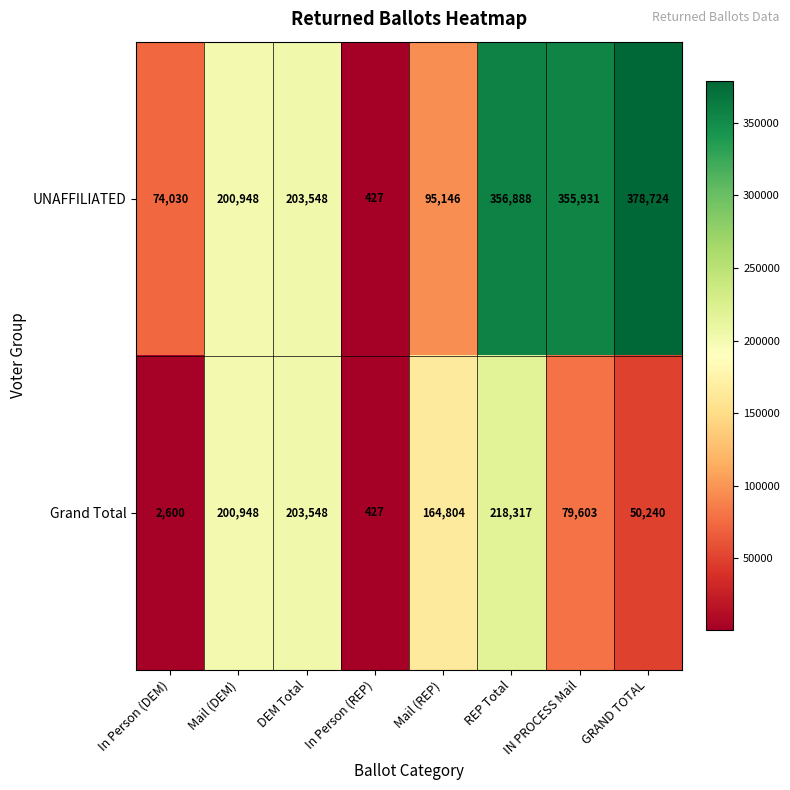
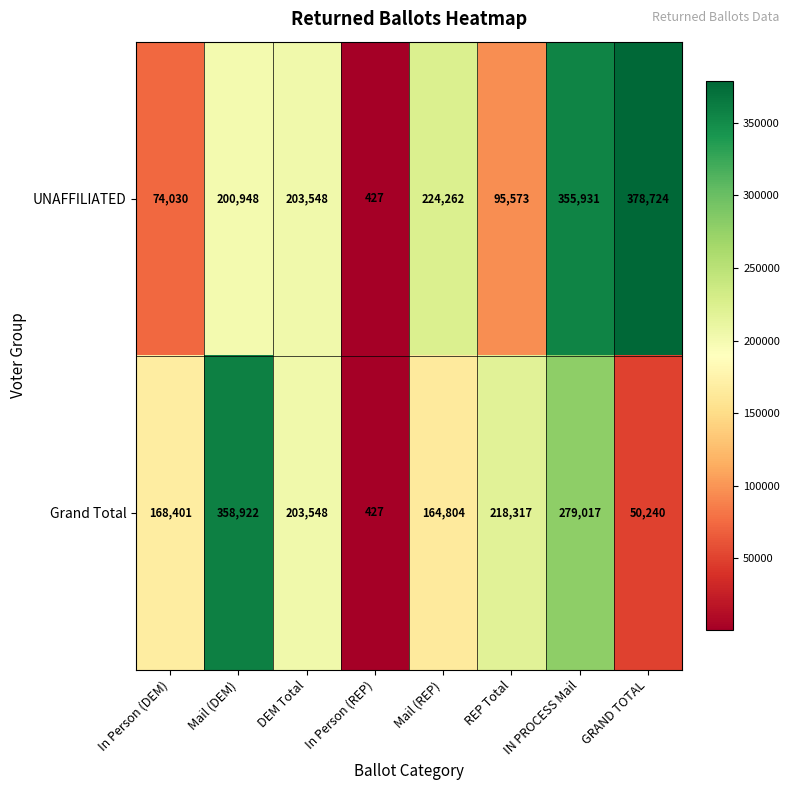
UNAFFILIATED, Mail (REP): 95,146 -> 224,262
UNAFFILIATED, REP Total: 356,888 -> 95,573
Grand Total, In Person (DEM): 2,600 -> 168,401
Grand Total, Mail (DEM): 200,948 -> 358,922
Grand Total, IN PROCESS Mail: 79,603 -> 279,017
